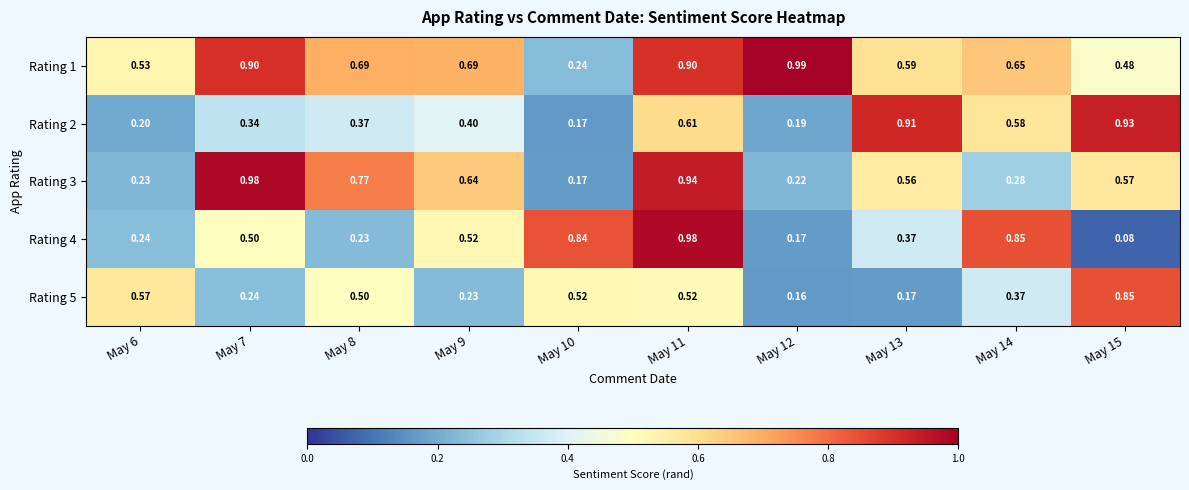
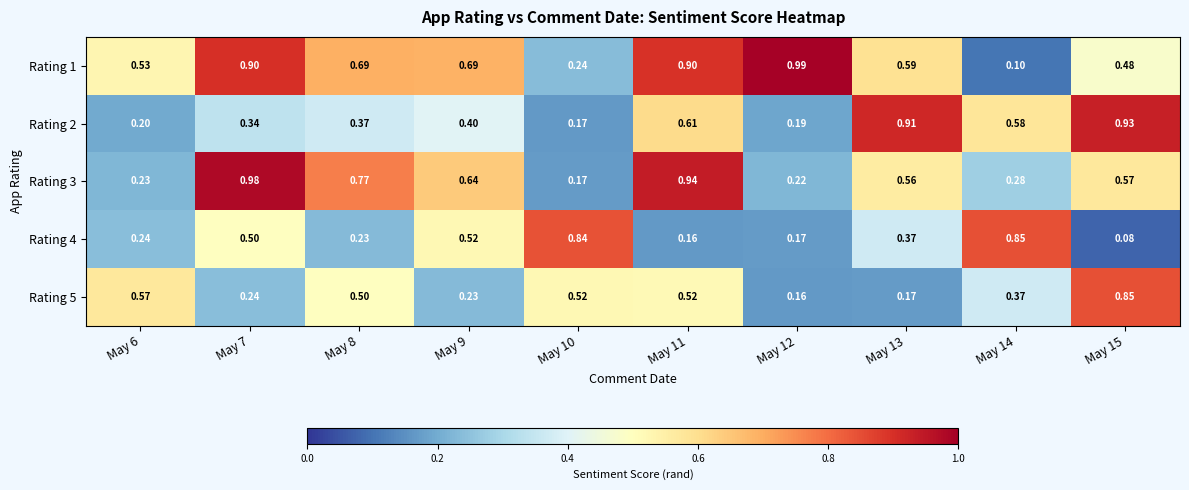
Rating 1, May 14: 0.65 -> 0.10
Rating 4, May 11: 0.98 -> 0.16
